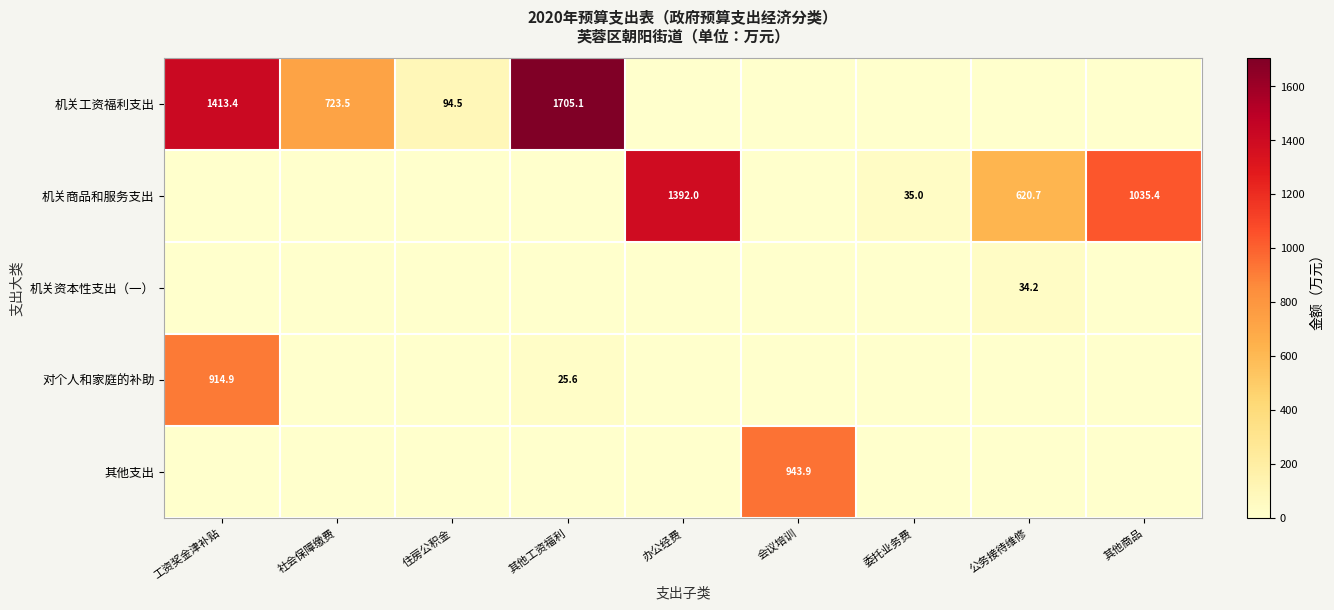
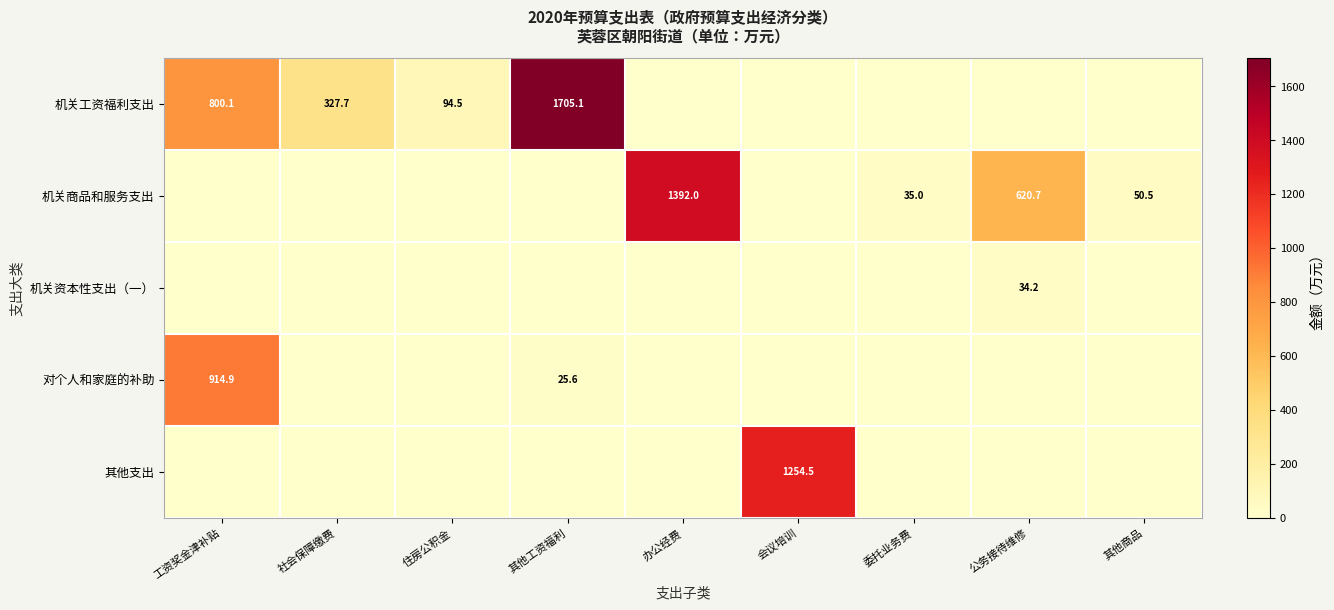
机关工资福利支出, 工资奖金津补贴: 1413.4 -> 800.1
机关工资福利支出, 社会保障缴费: 723.5 -> 327.7
机关商品和服务支出, 其他商品: 1035.4 -> 50.5
其他支出, 会议培训: 943.9 -> 1254.5
